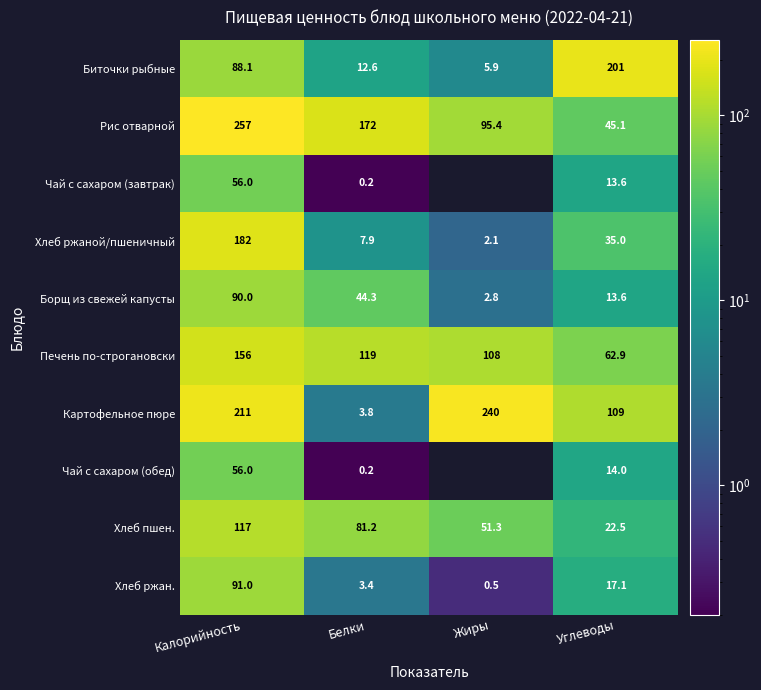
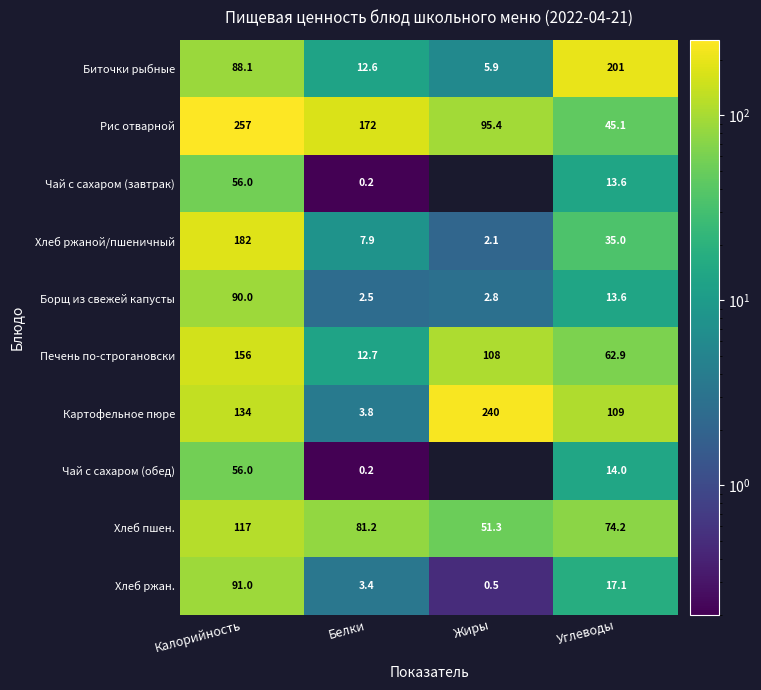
Борщ из свежей капусты, Белки: 44.3 -> 2.5
Печень по-строгановски, Белки: 119 -> 12.7
Картофельное пюре, Калорийность: 211 -> 134
Хлеб пшен., Углеводы: 22.5 -> 74.2
